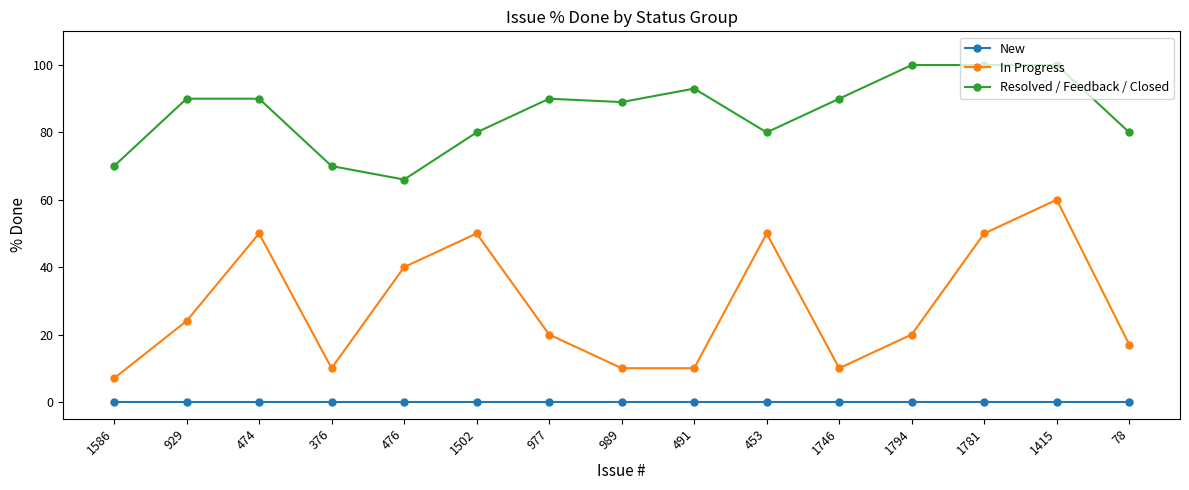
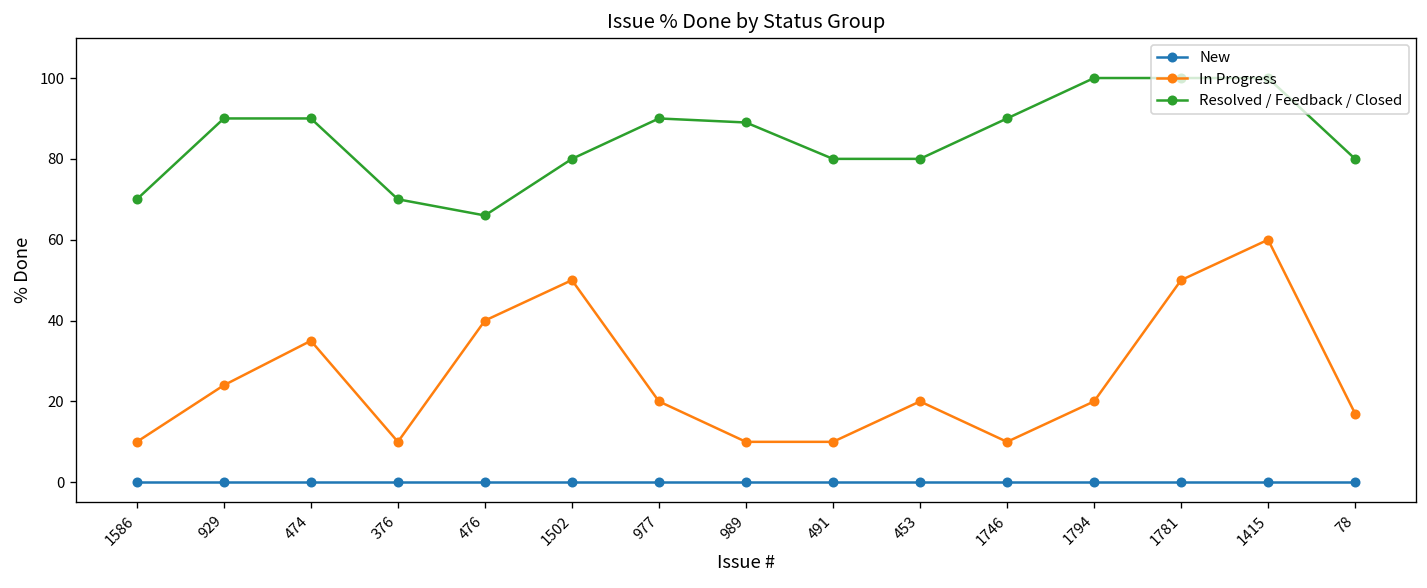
In Progress, 1586: 7 -> 10
In Progress, 474: 50 -> 35
Resolved / Feedback / Closed, 491: 93 -> 80
In Progress, 453: 50 -> 20
